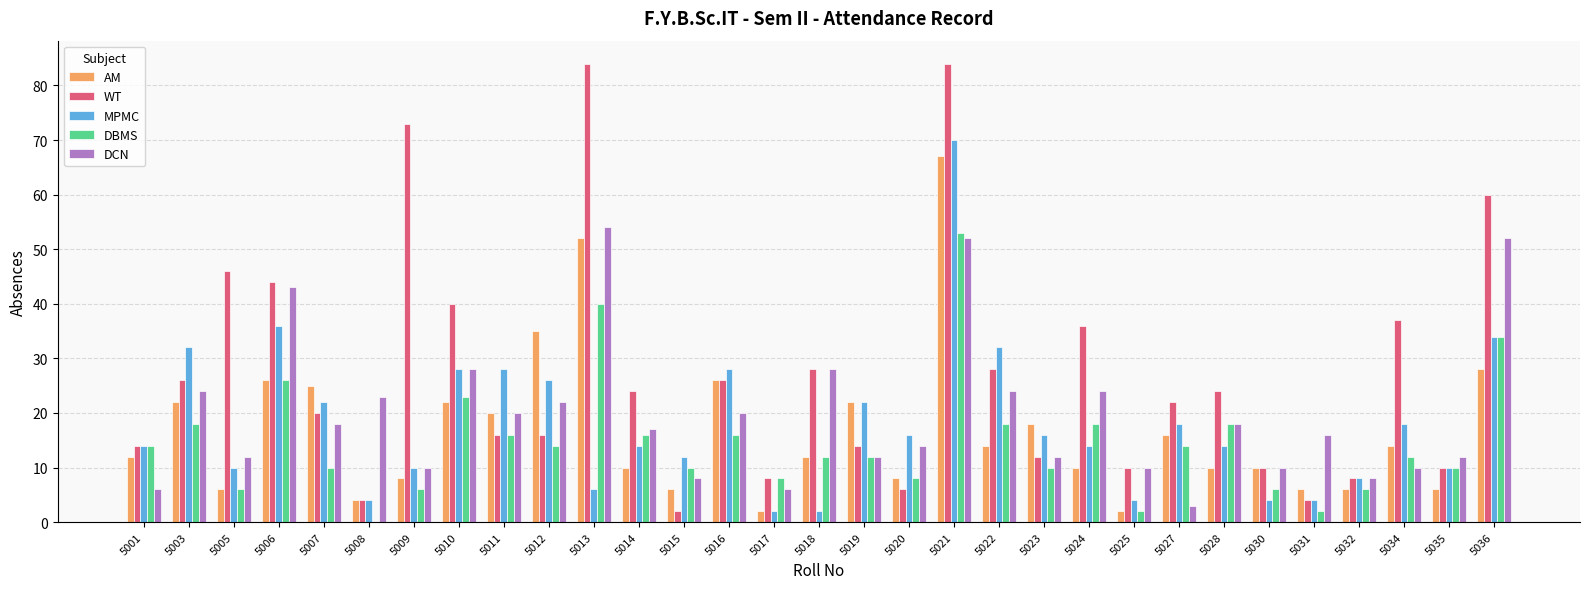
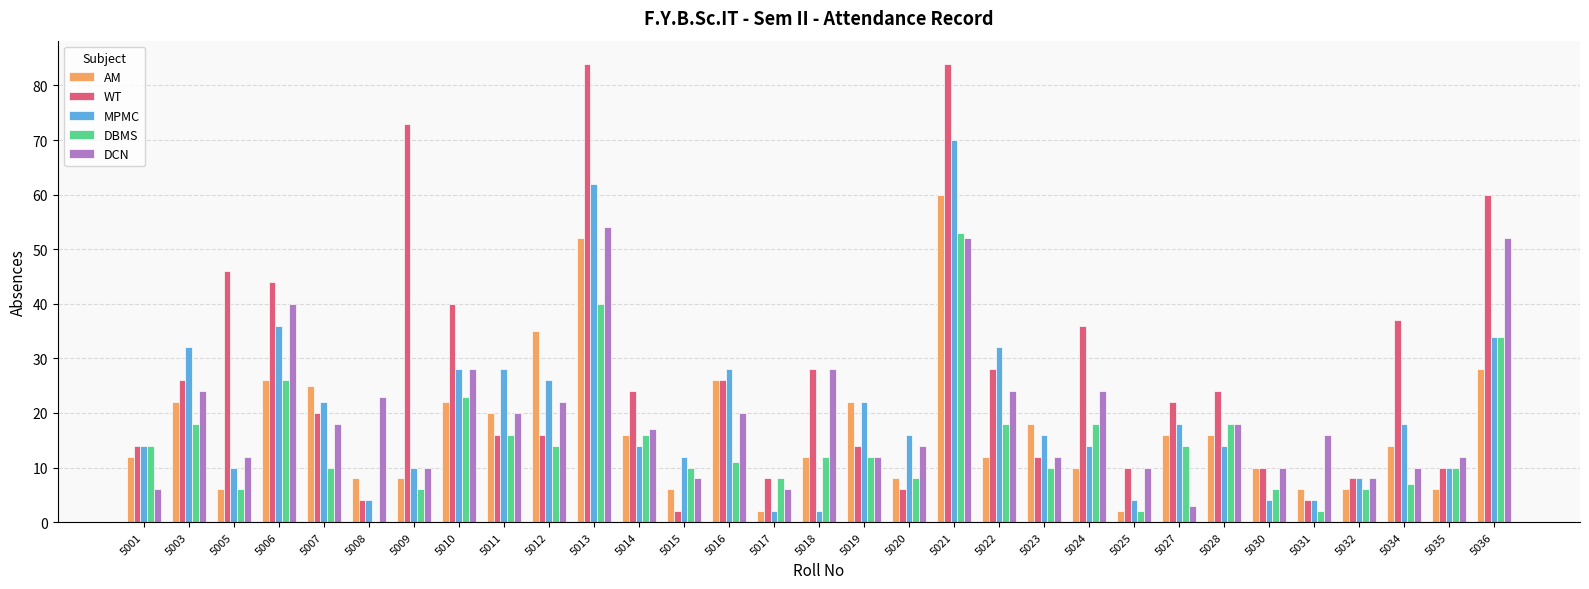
DCN, 5006: 43 -> 40
AM, 5008: 4 -> 8
MPMC, 5013: 6 -> 62
AM, 5014: 10 -> 16
DBMS, 5016: 16 -> 11
AM, 5021: 67 -> 60
AM, 5022: 14 -> 12
AM, 5028: 10 -> 16
DBMS, 5034: 12 -> 7
